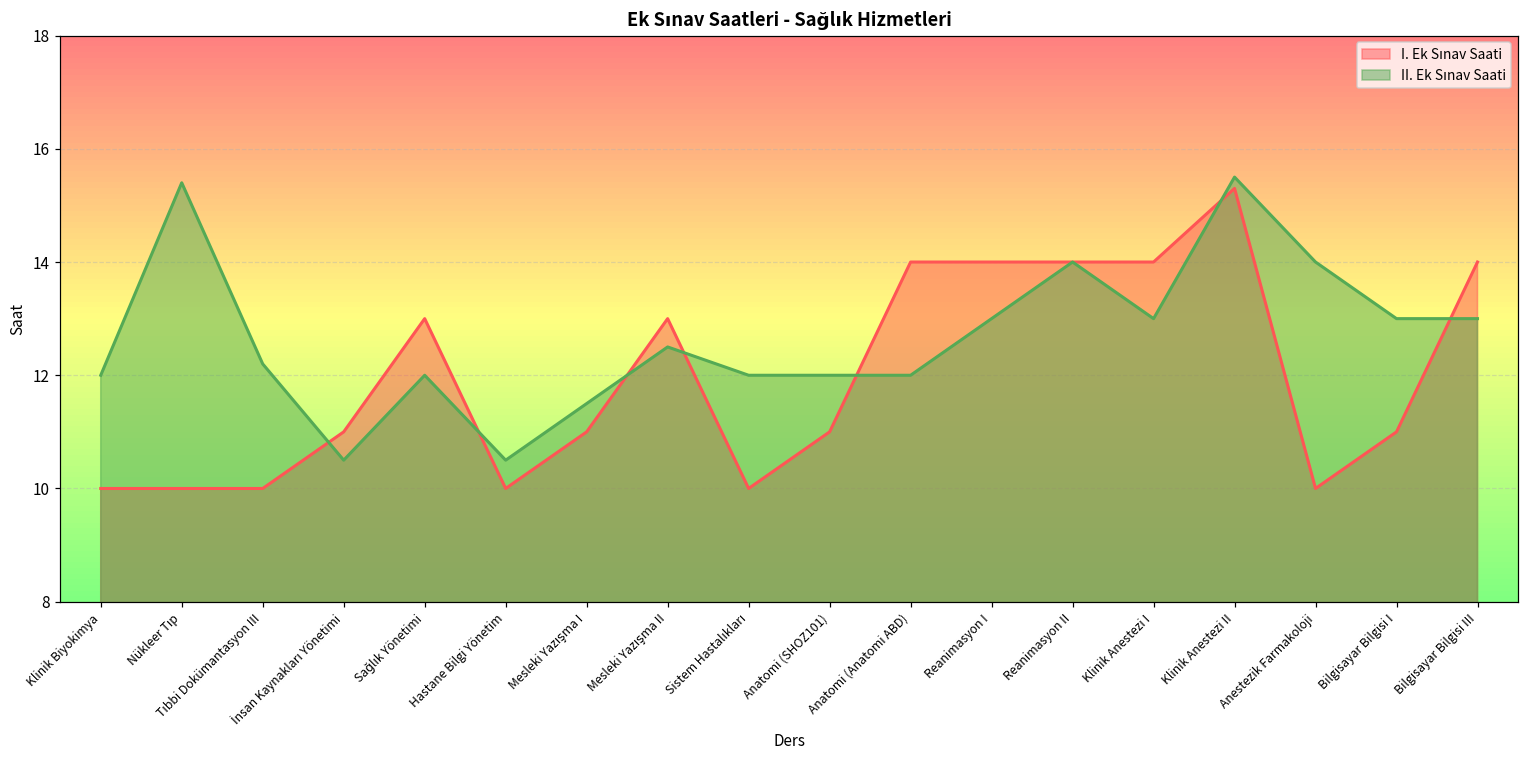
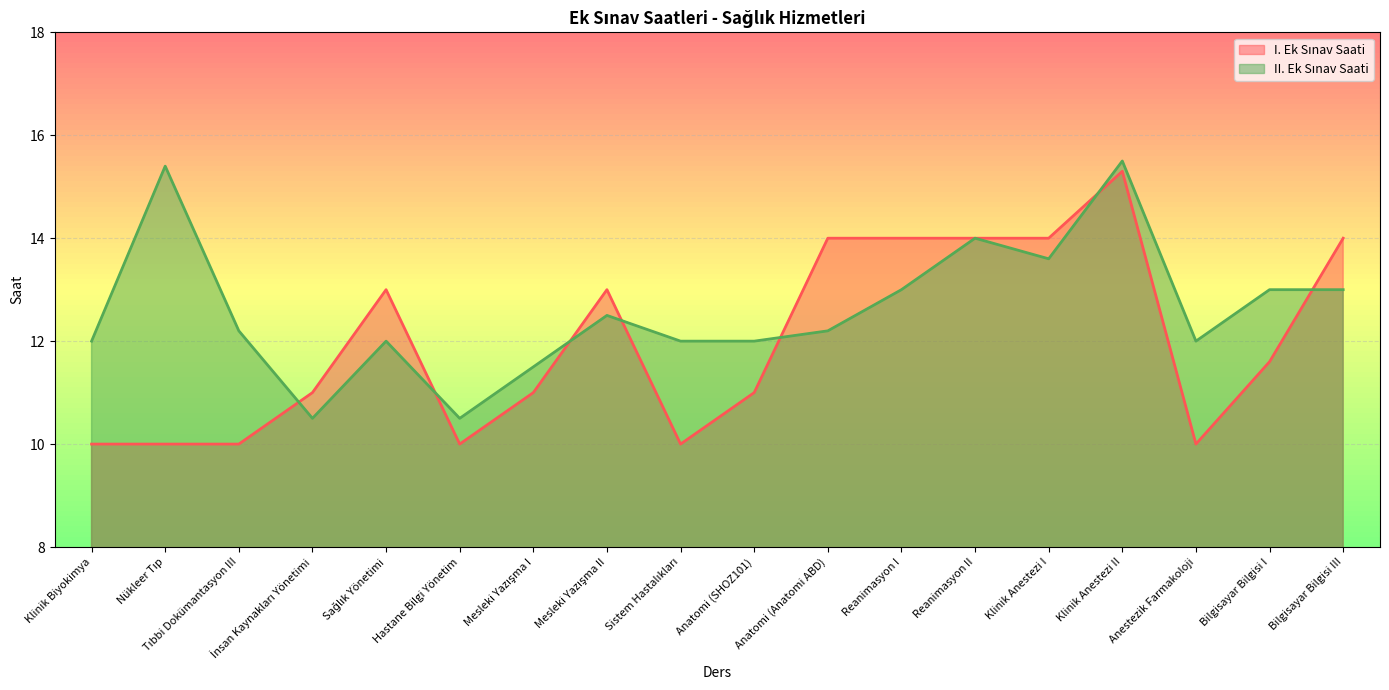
II. Ek Sınav Saati, Anatomi (Anatomi ABD): 12.0 -> 12.2
II. Ek Sınav Saati, Klinik Anestezi I: 13.0 -> 13.6
II. Ek Sınav Saati, Anestezik Farmakoloji: 14 -> 12
I. Ek Sınav Saati, Bilgisayar Bilgisi I: 11.0 -> 11.6
